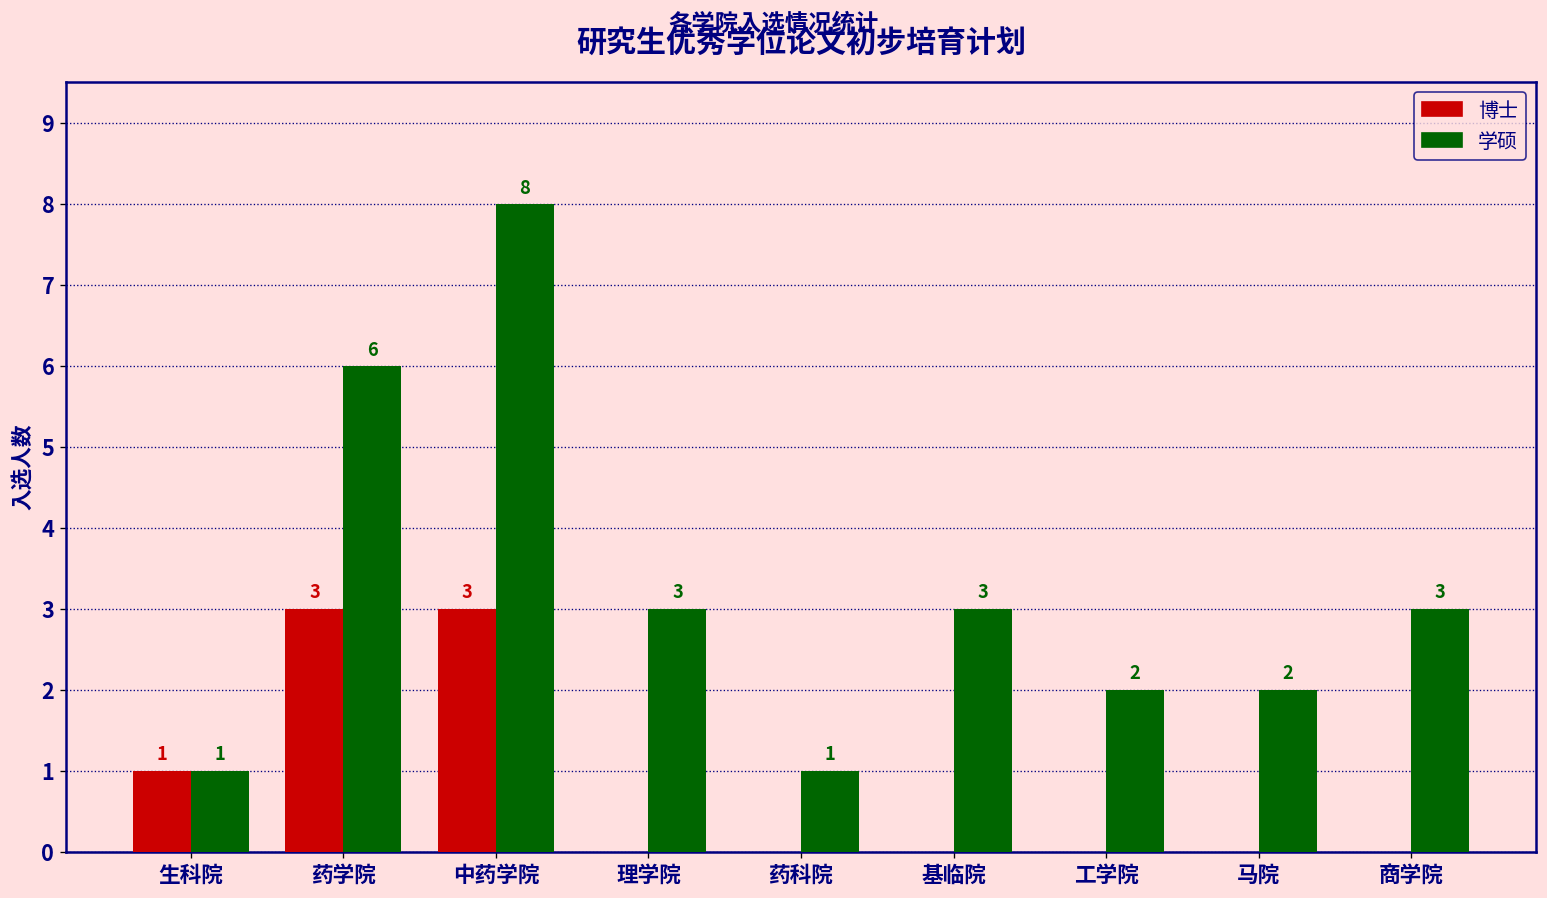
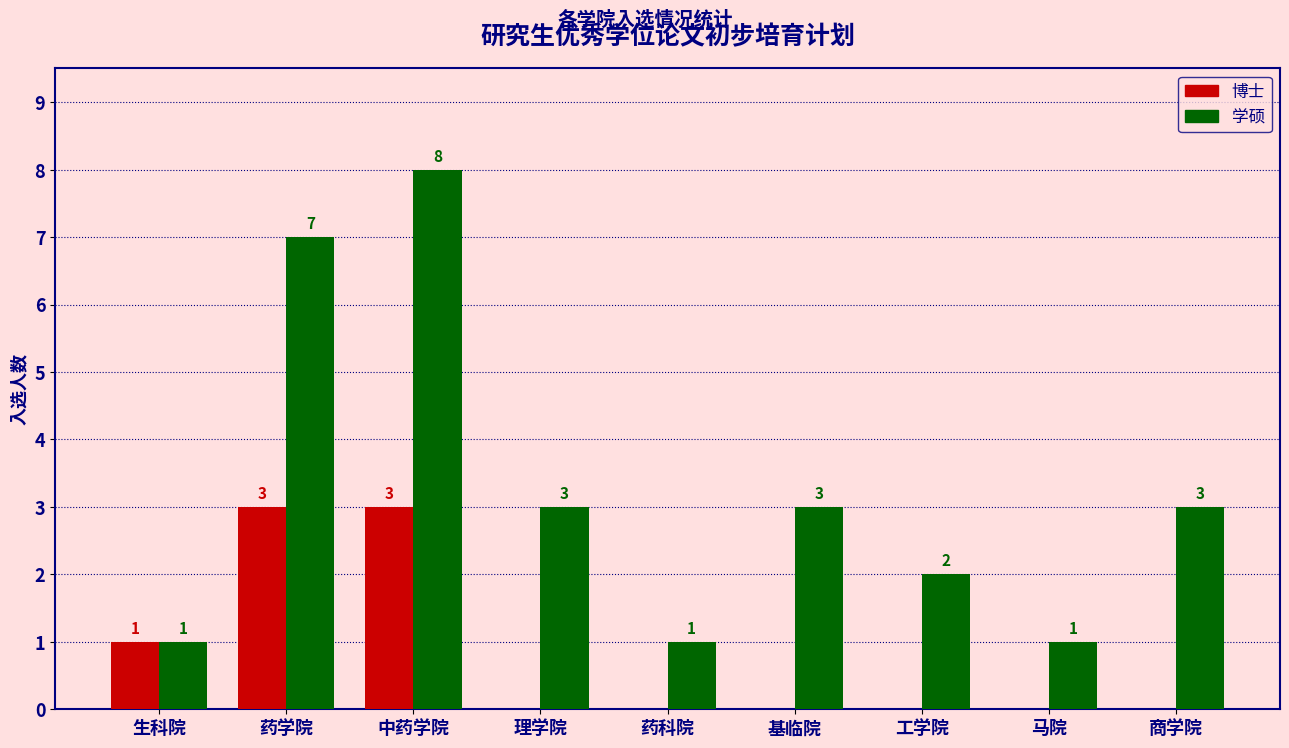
学硕, 药学院: 6 -> 7
学硕, 马院: 2 -> 1
